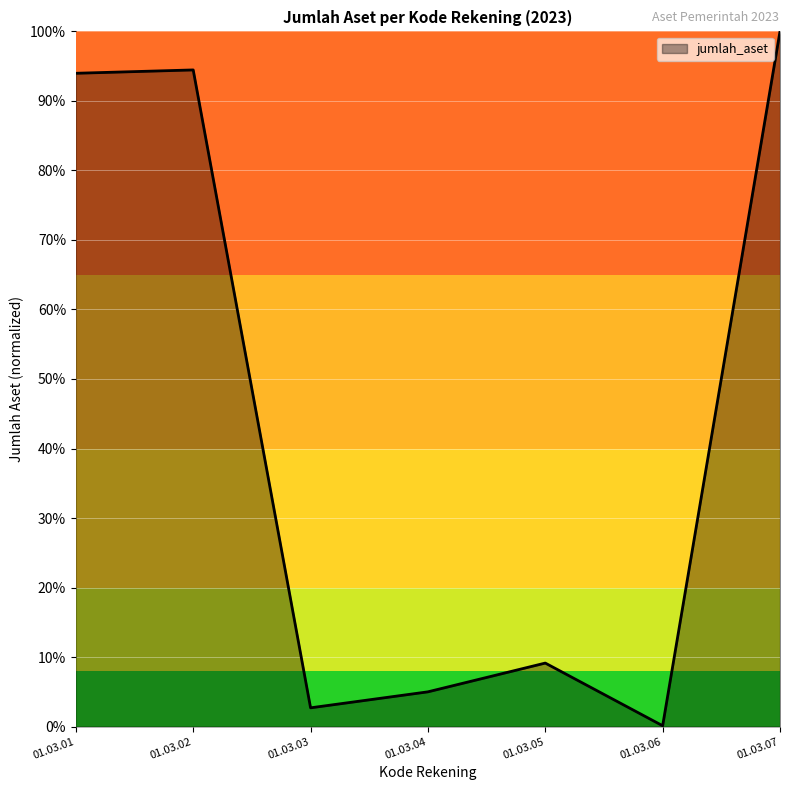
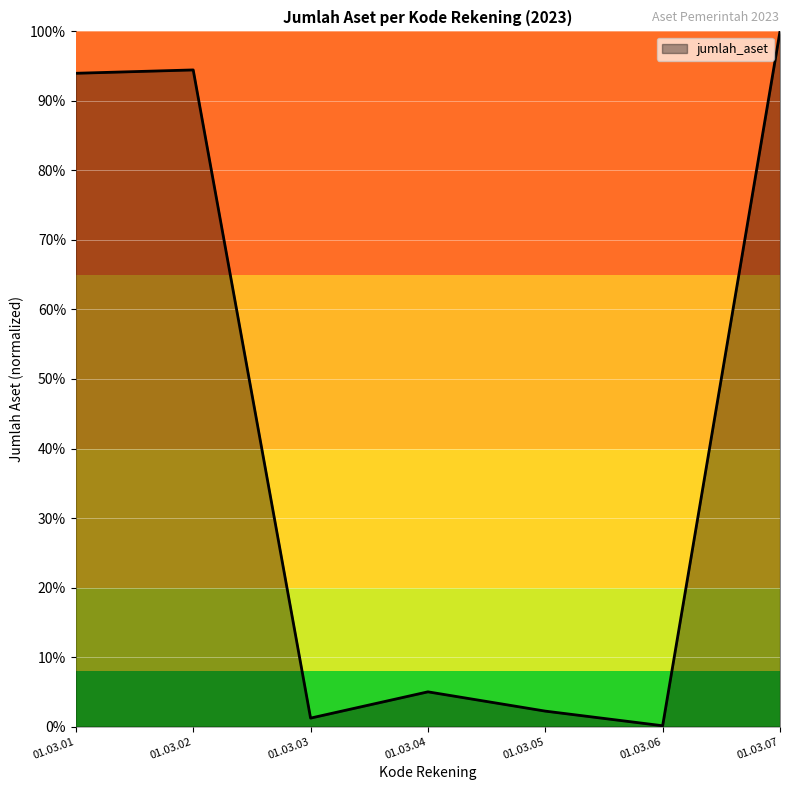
01.03.03: 3% -> 1%
01.03.05: 9% -> 2%
